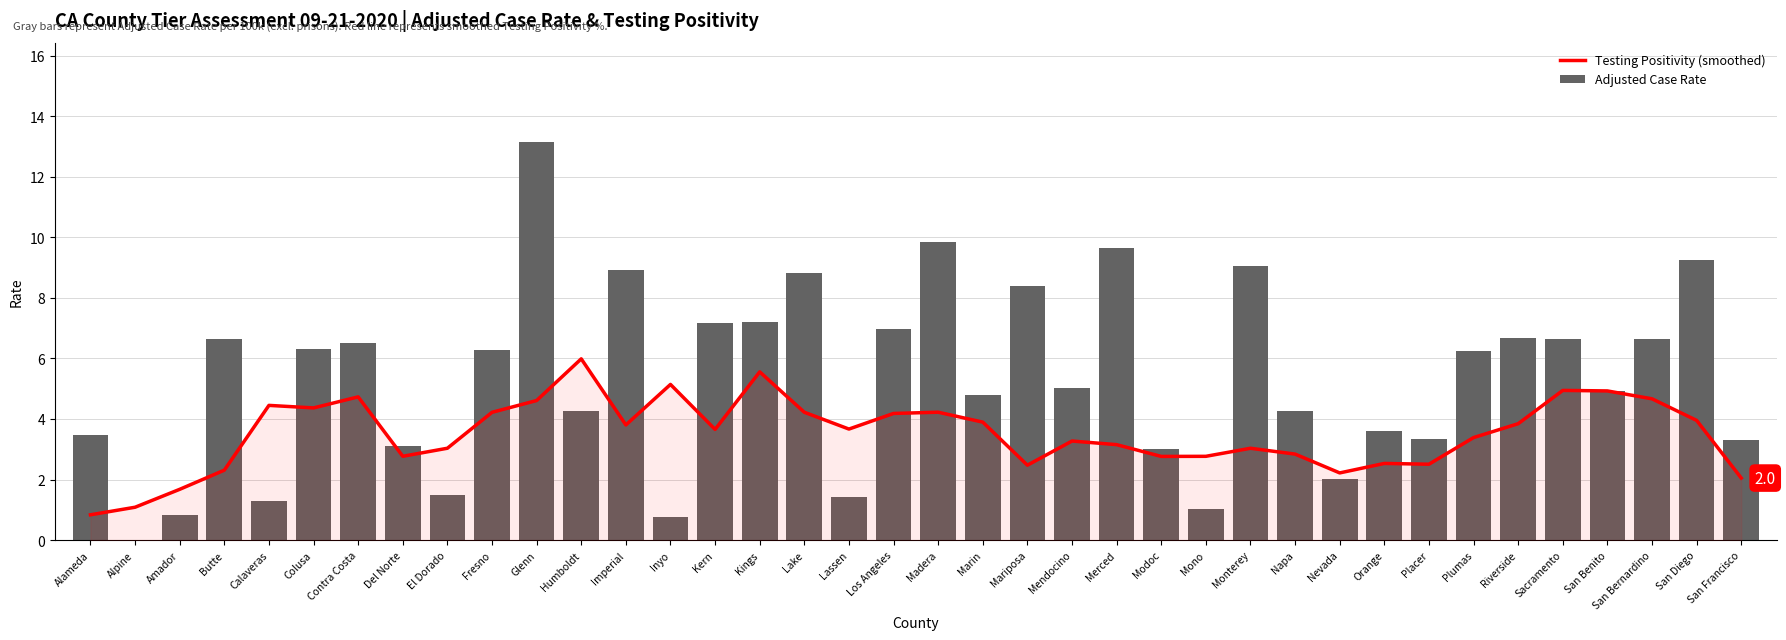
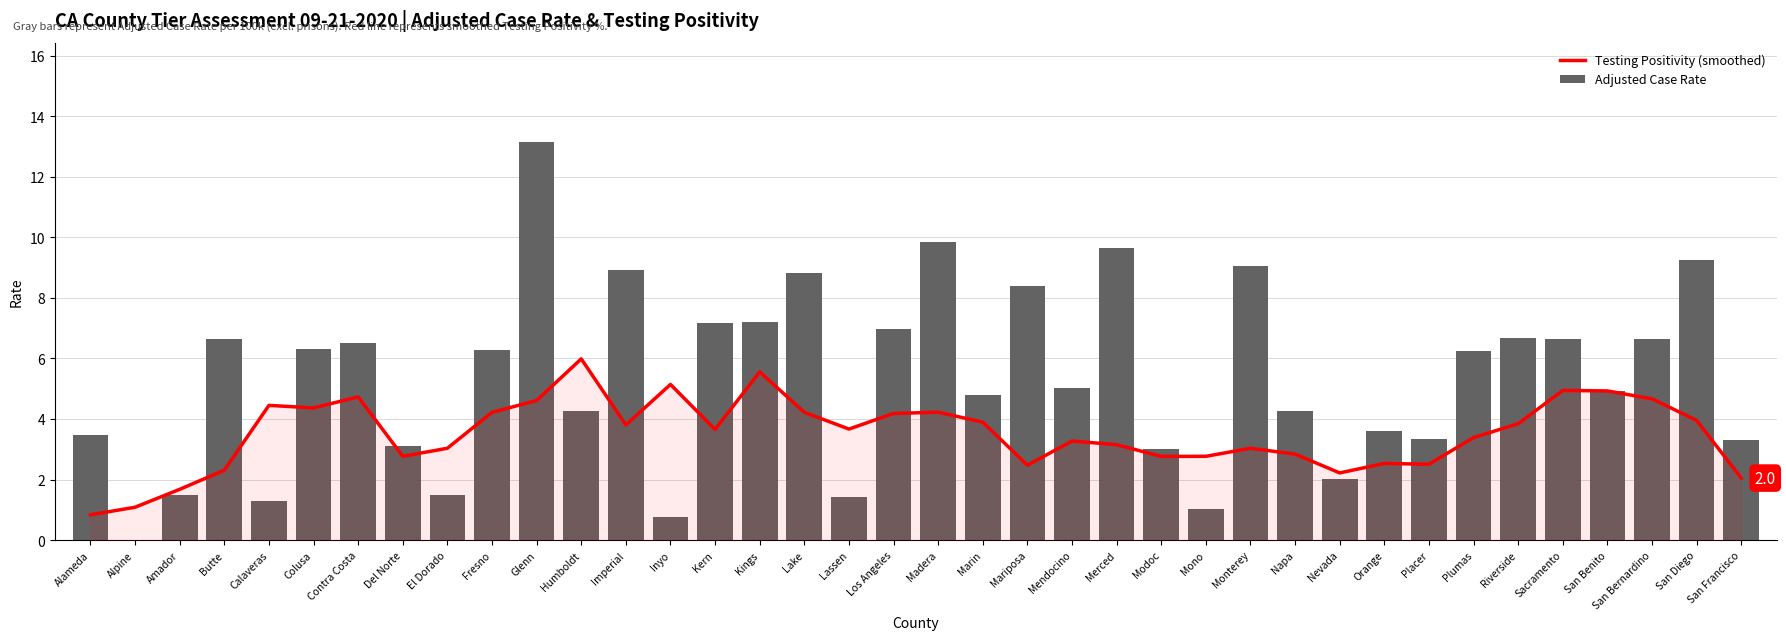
Adjusted Case Rate, Amador: 0.8 -> 1.5
